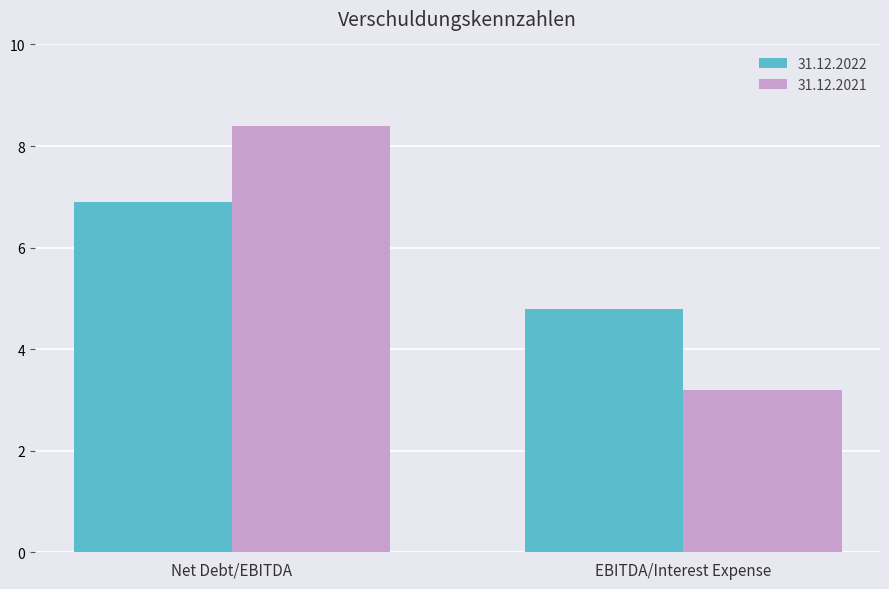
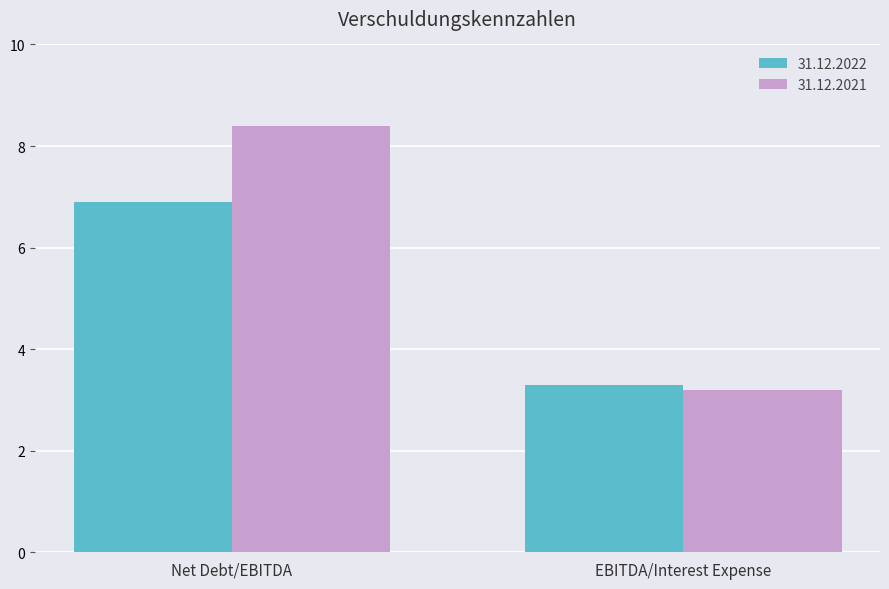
31.12.2022, EBITDA/Interest Expense: 4.8 -> 3.3
